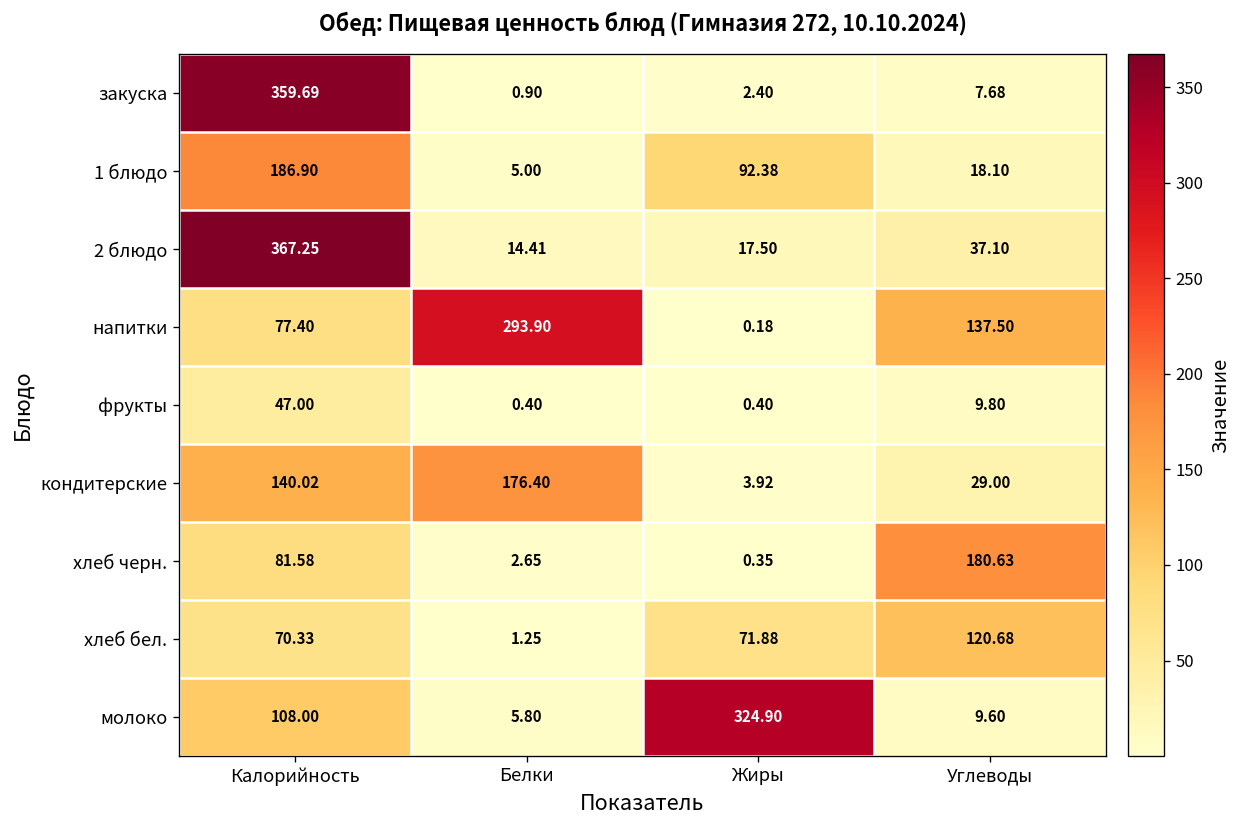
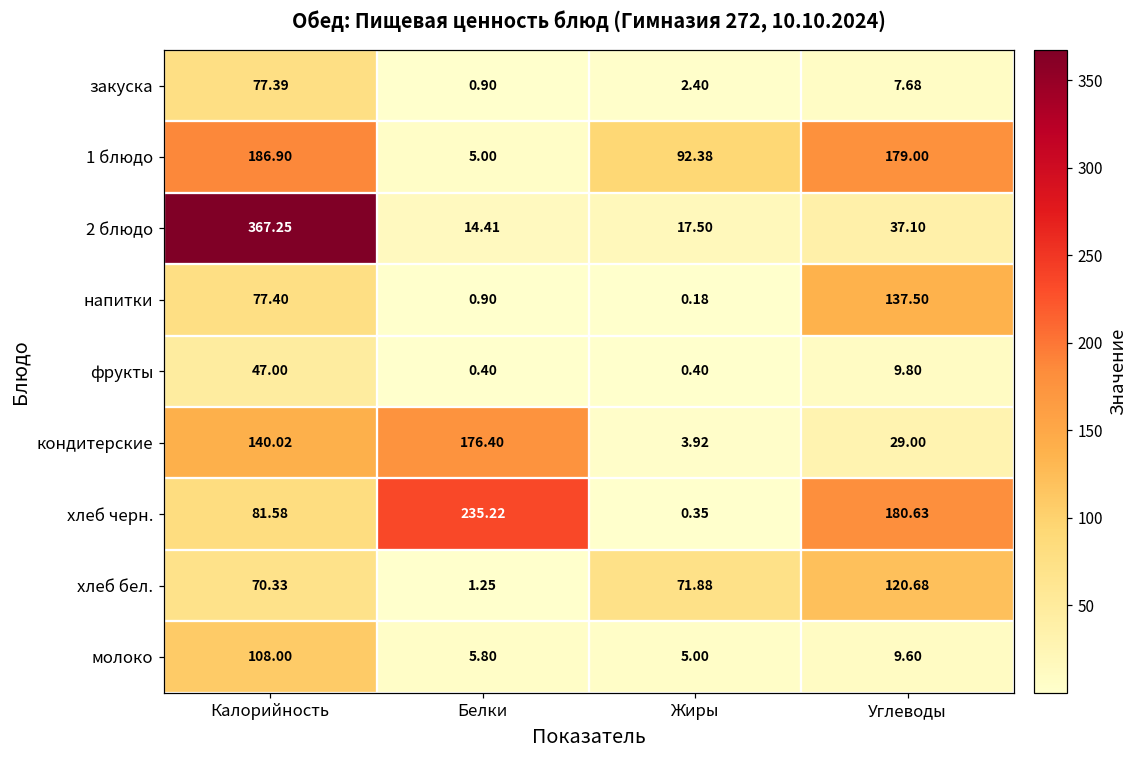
закуска, Калорийность: 359.69 -> 77.39
1 блюдо, Углеводы: 18.10 -> 179.00
напитки, Белки: 293.90 -> 0.90
хлеб черн., Белки: 2.65 -> 235.22
молоко, Жиры: 324.90 -> 5.00
